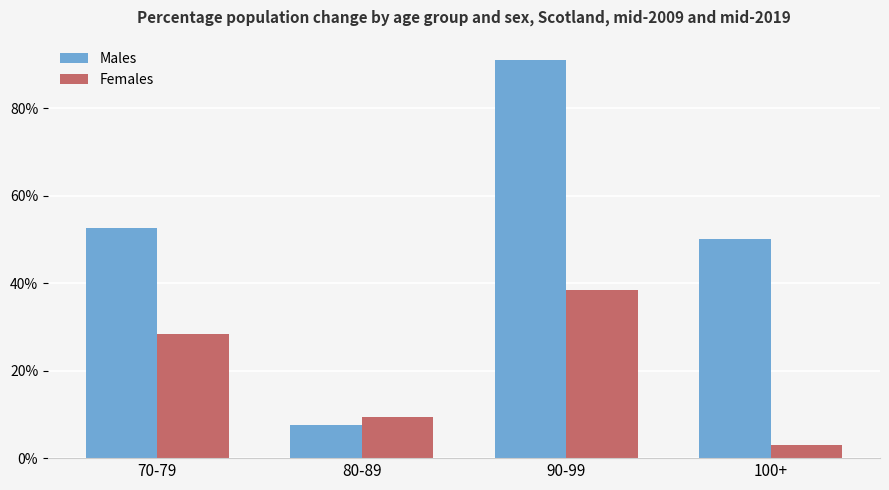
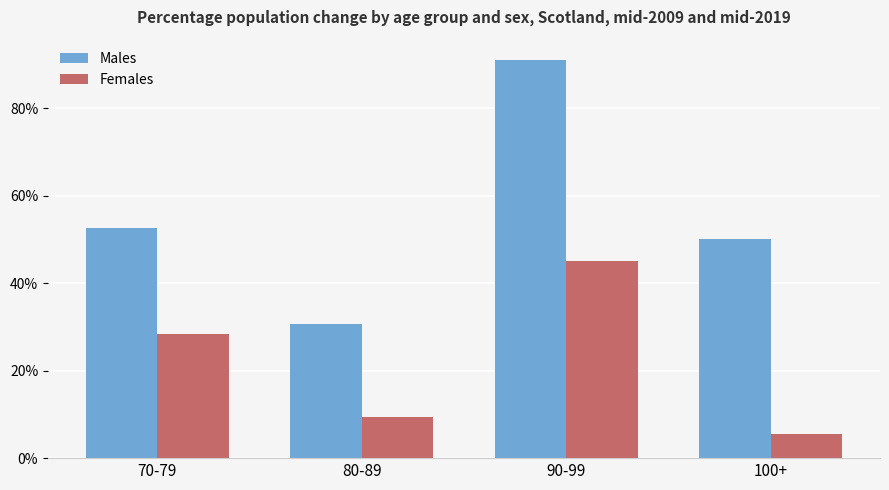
Males, 80-89: 8% -> 31%
Females, 90-99: 38% -> 45%
Females, 100+: 3% -> 5%
